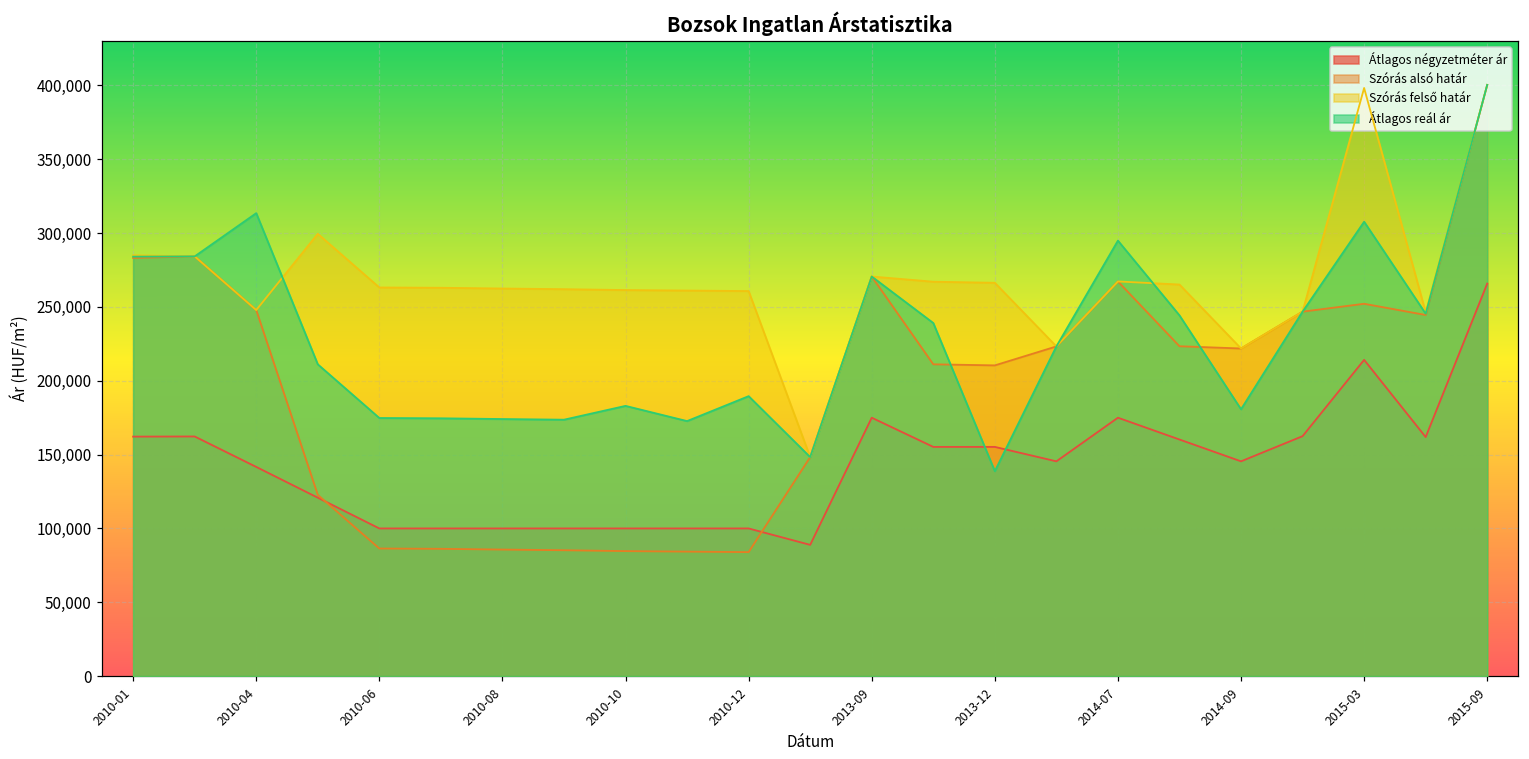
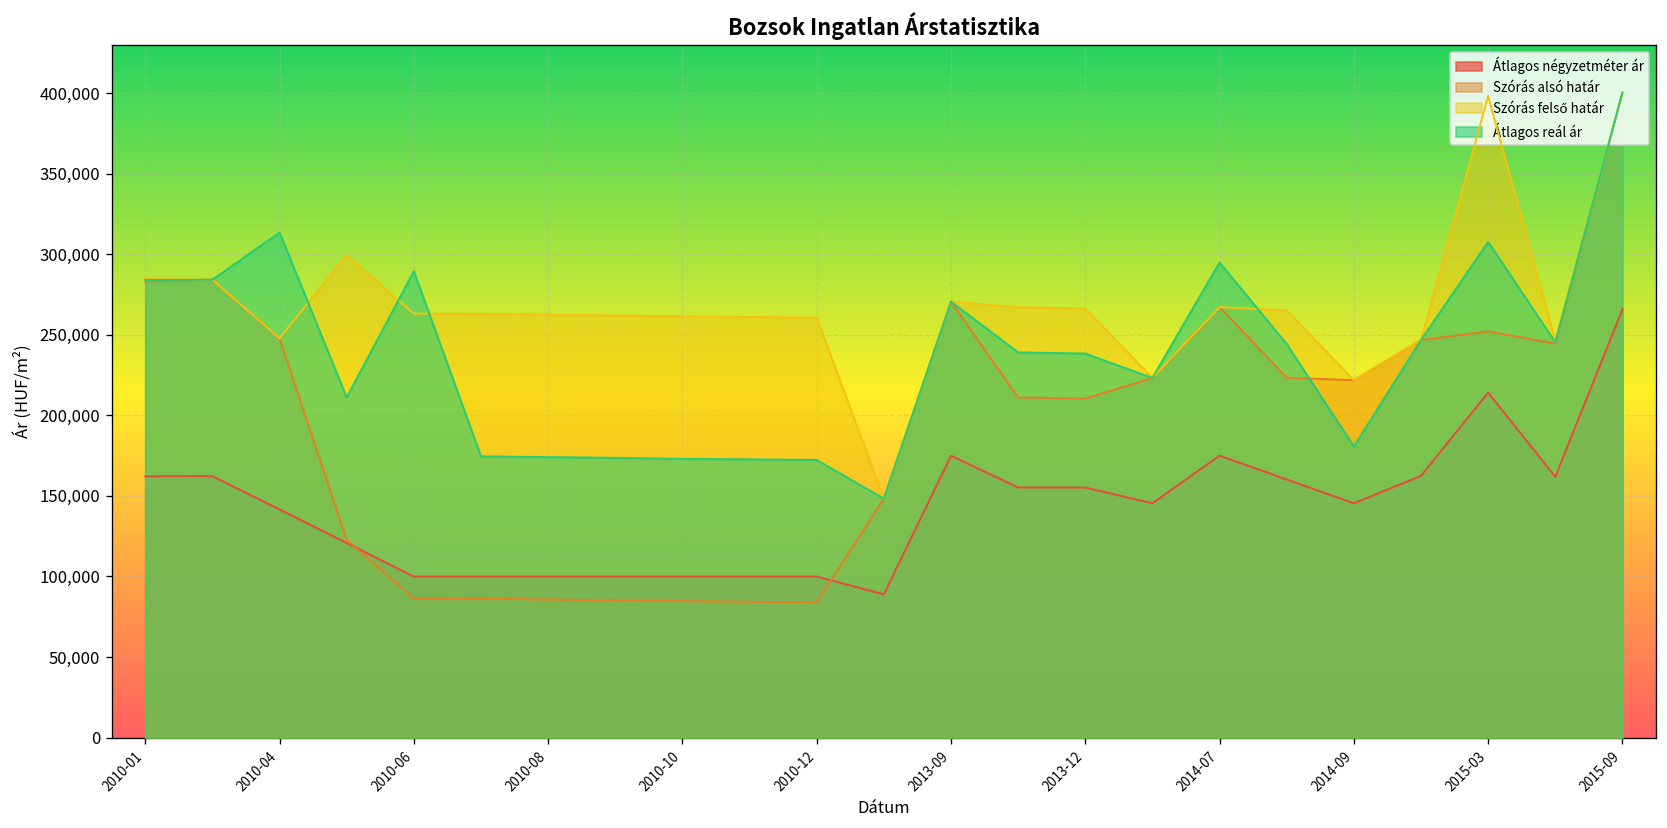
Átlagos reál ár, 2010-06: 175,000 -> 289,000
Átlagos reál ár, 2010-10: 183,000 -> 173,000
Átlagos reál ár, 2010-12: 190,000 -> 172,000
Átlagos reál ár, 2013-12: 139,000 -> 238,000
